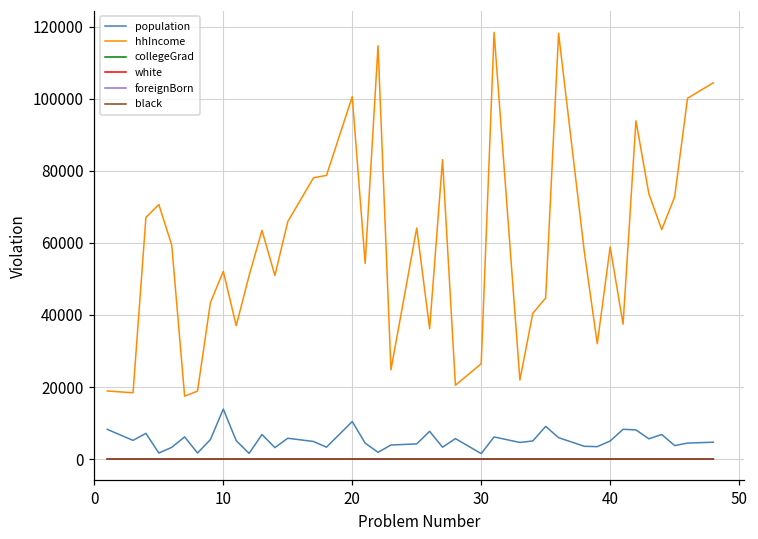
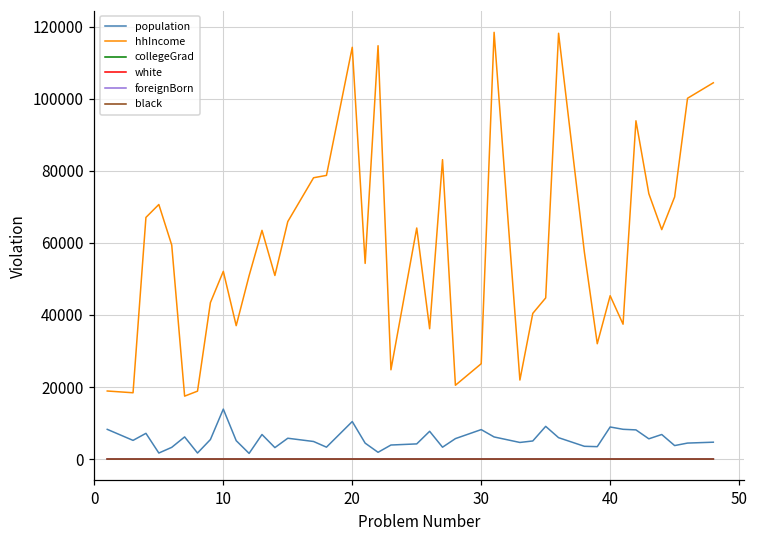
hhIncome, 20: 101000 -> 114000
population, 30: 2000 -> 8000
population, 40: 5000 -> 9000
hhIncome, 40: 59000 -> 45000
